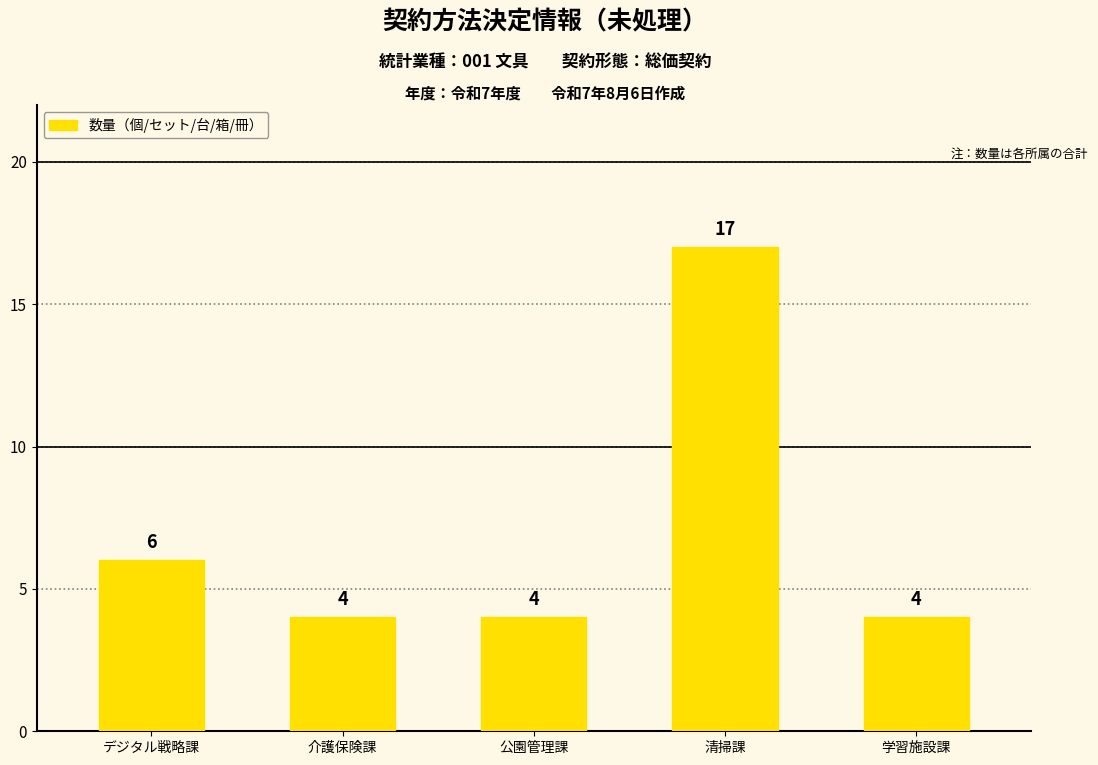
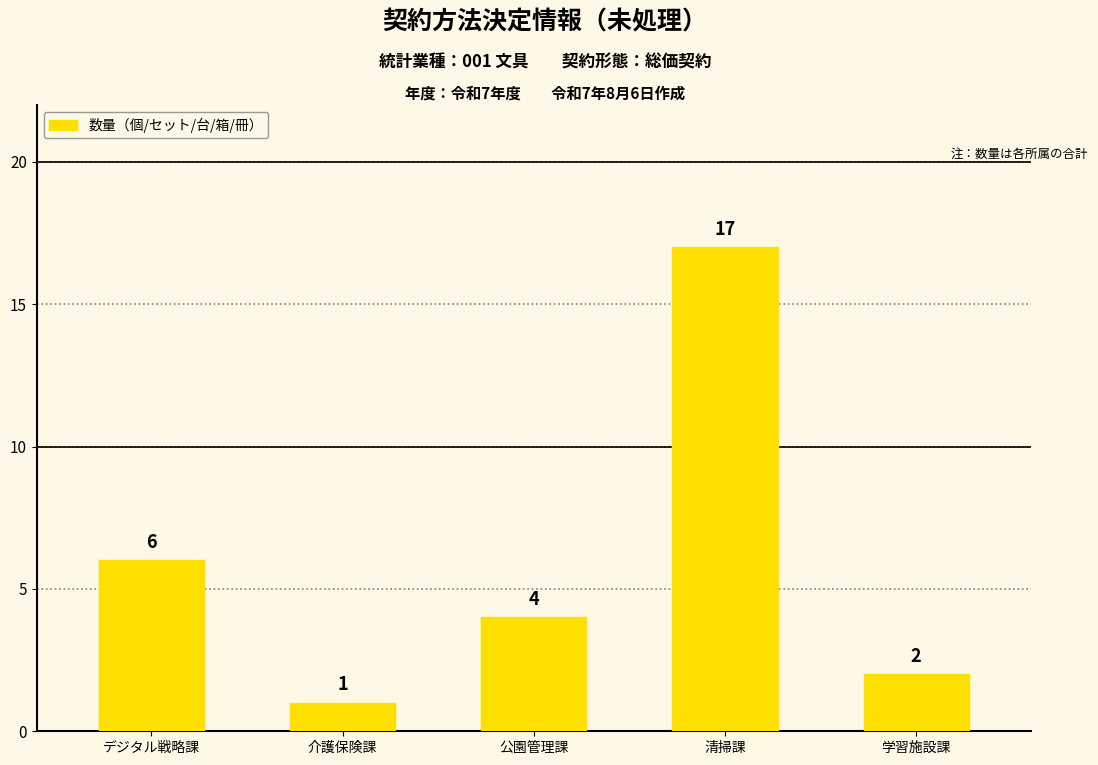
介護保険課: 4 -> 1
学習施設課: 4 -> 2
